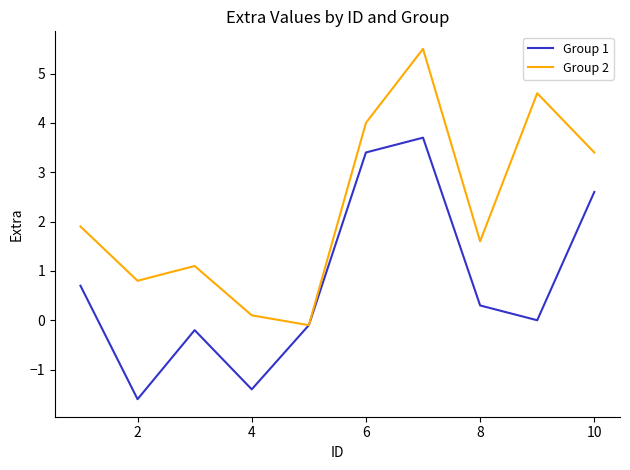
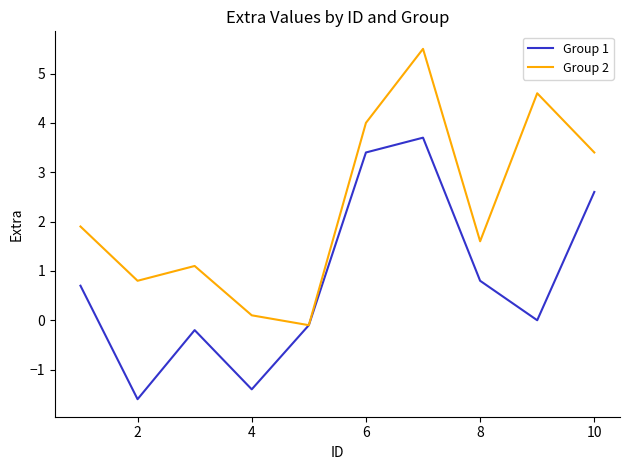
Group 1, 8: 0.3 -> 0.8
